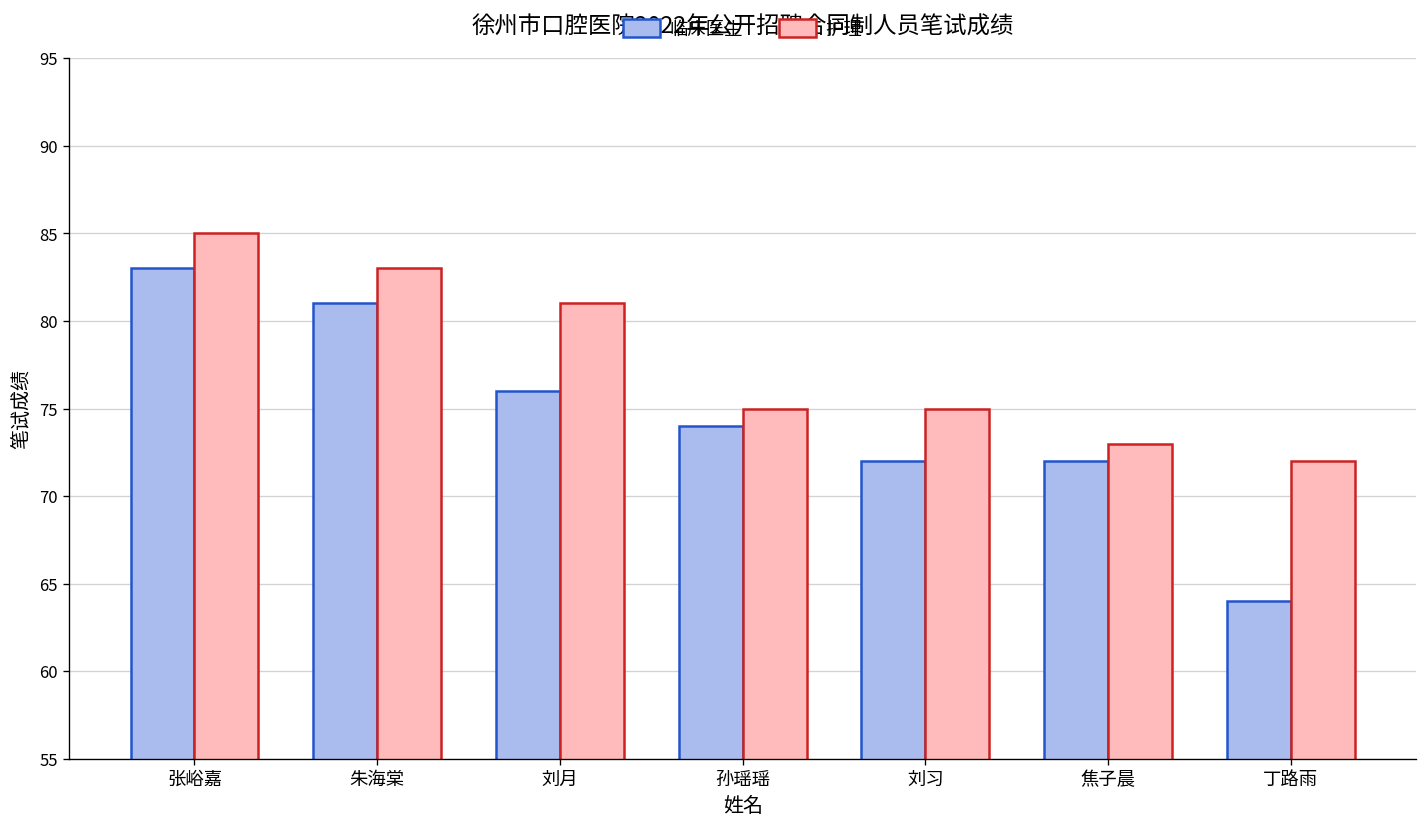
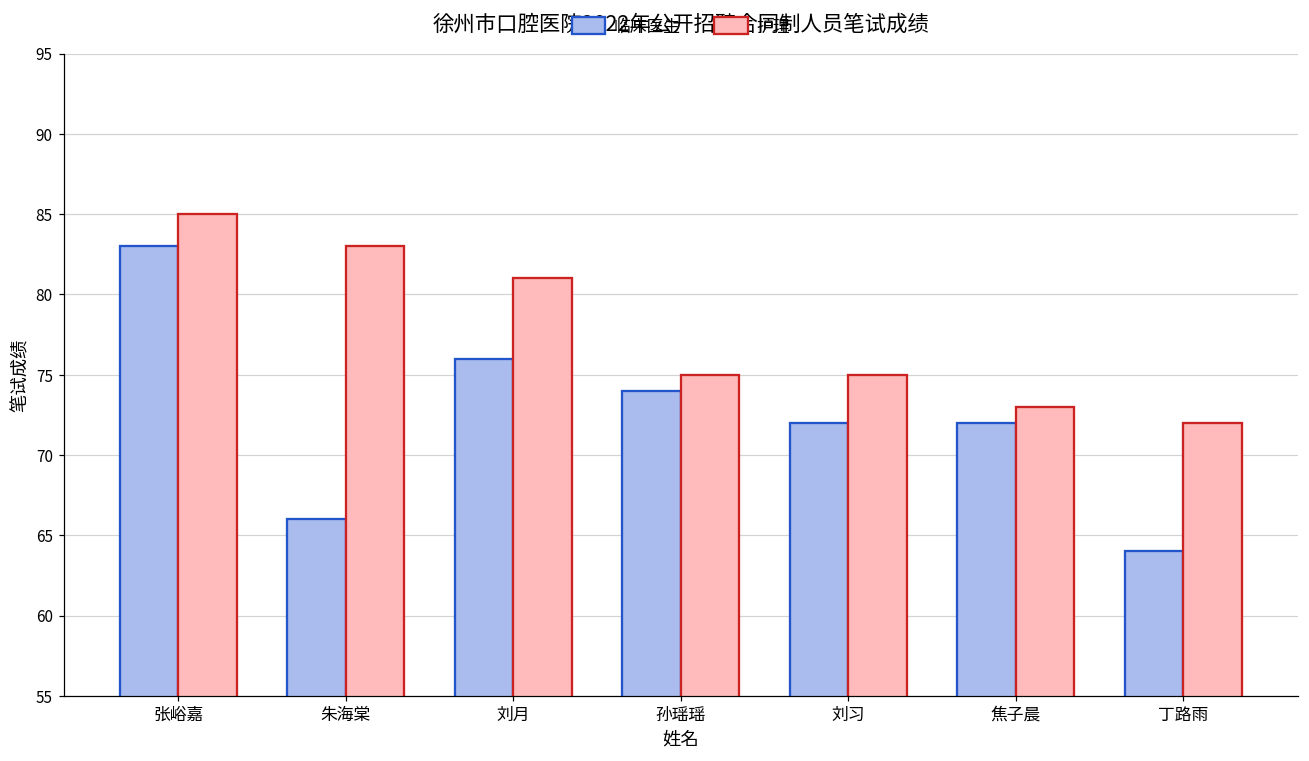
临床医生, 朱海棠: 81 -> 66
